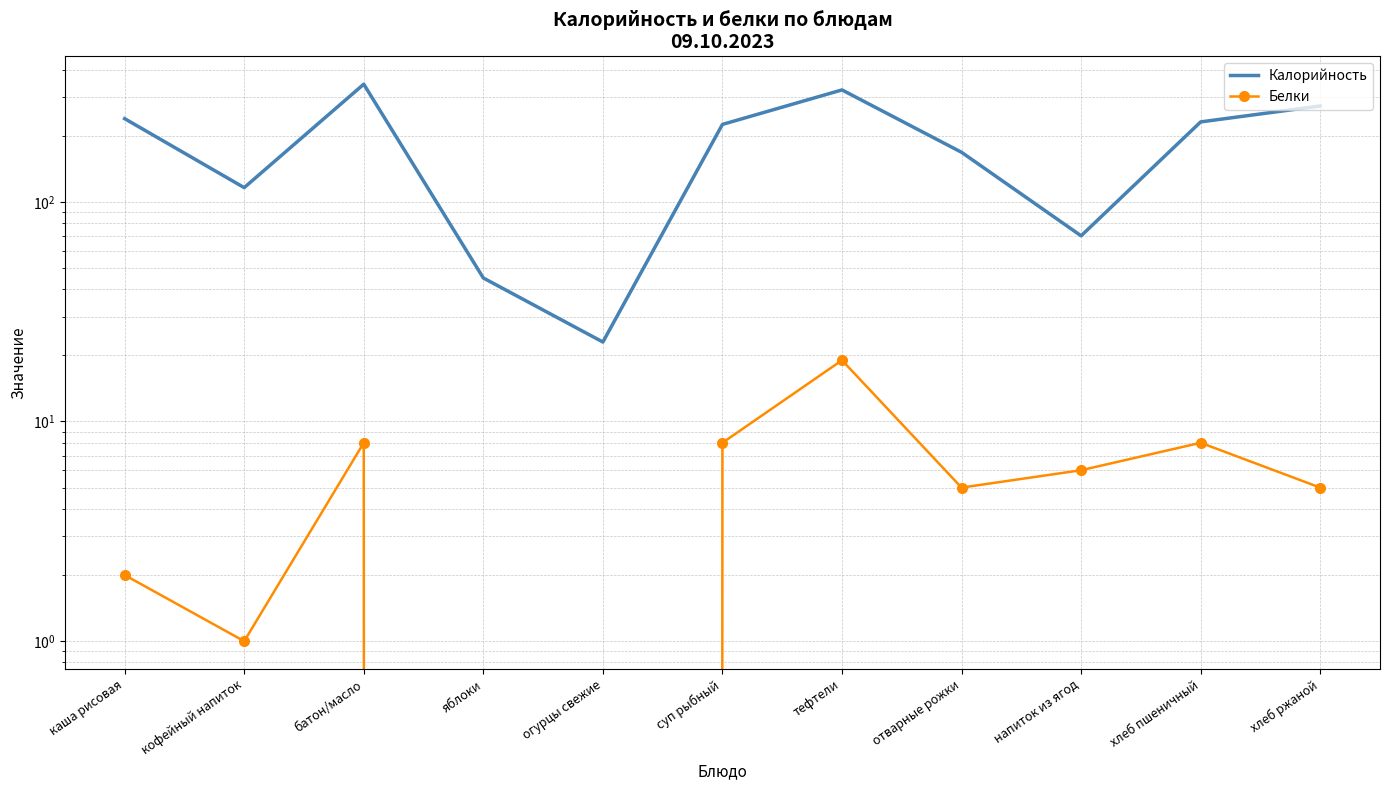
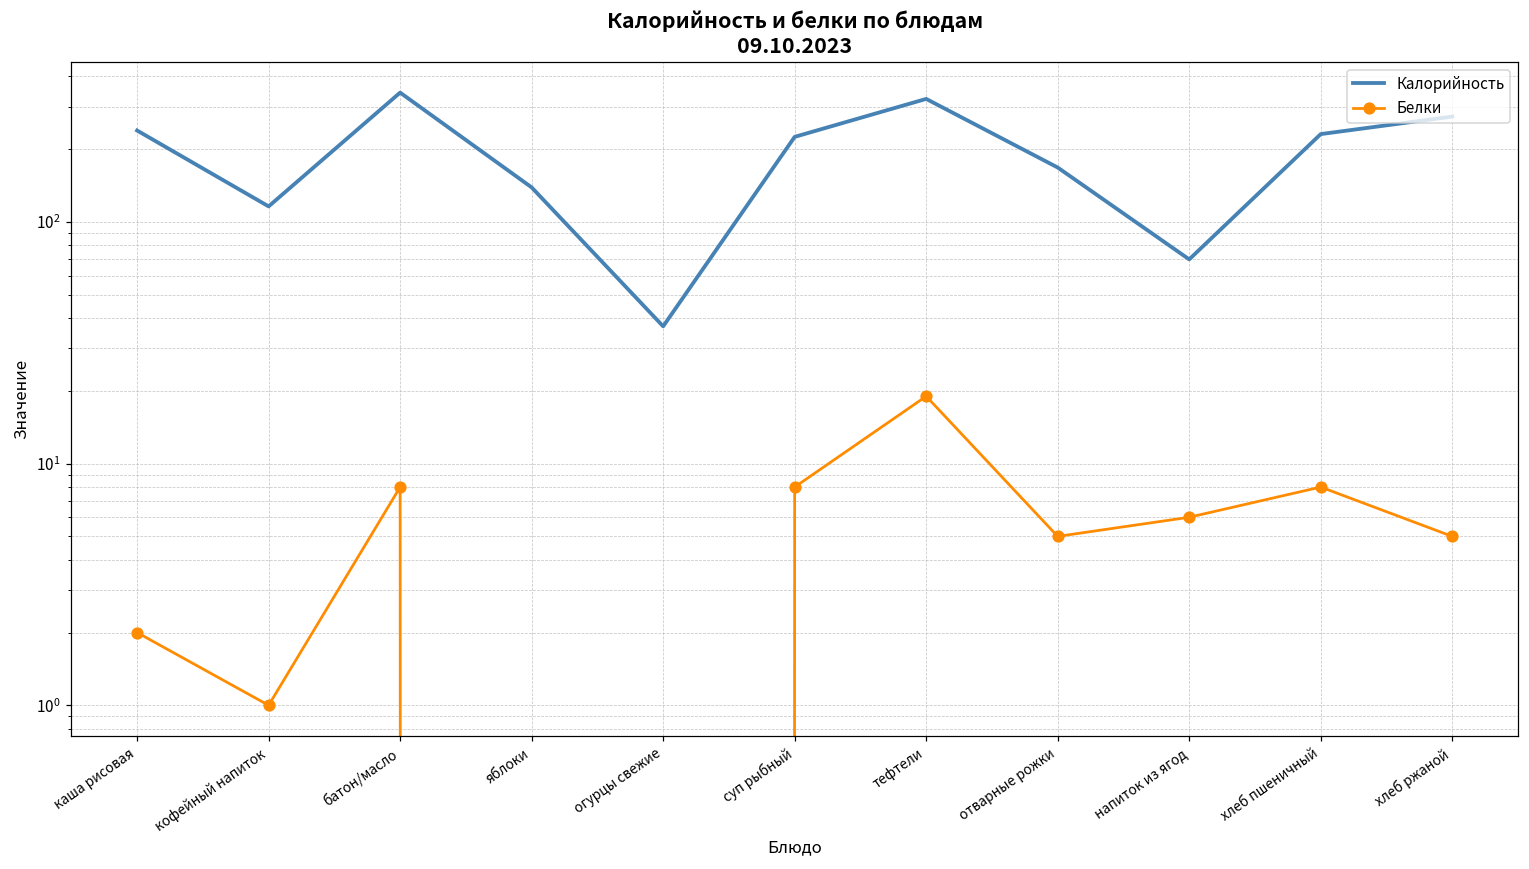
Калорийность, яблоки: 45 -> 140
Калорийность, огурцы свежие: 23 -> 37
